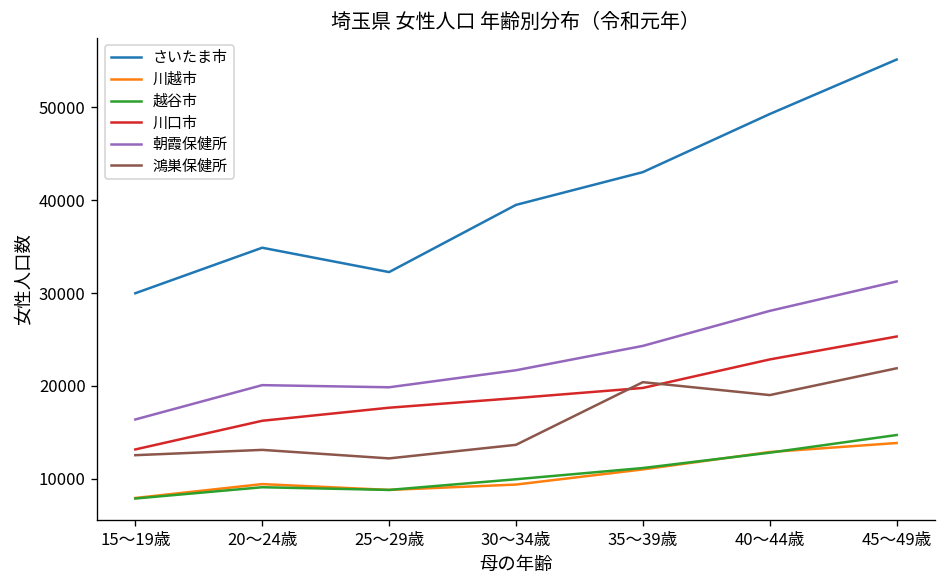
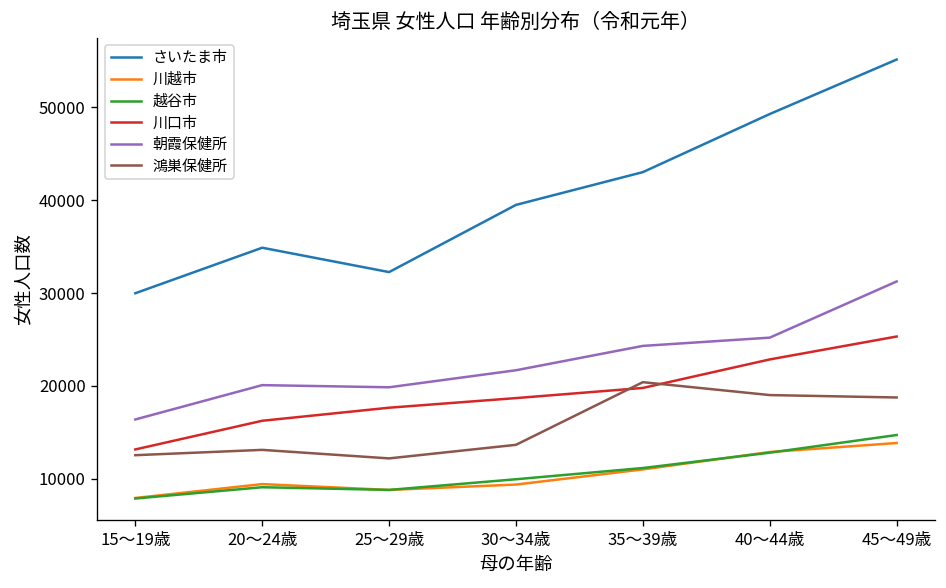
朝霞保健所, 40～44歳: 28000 -> 25000
鴻巣保健所, 45～49歳: 22000 -> 19000
